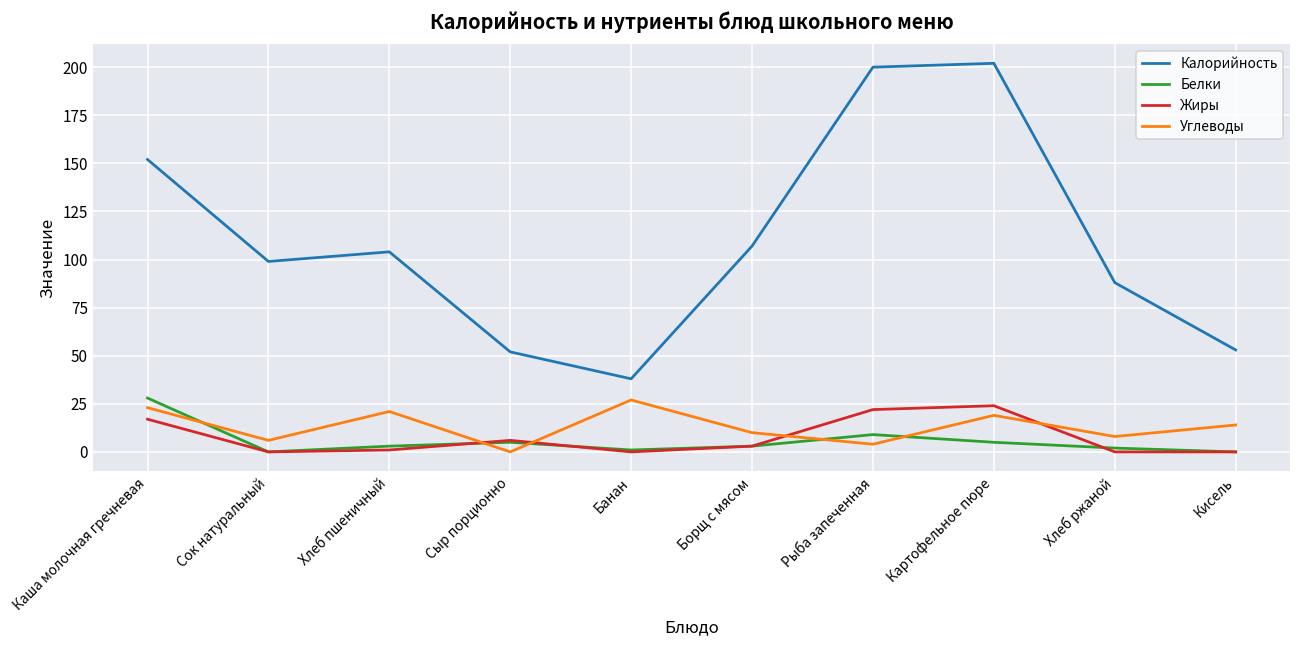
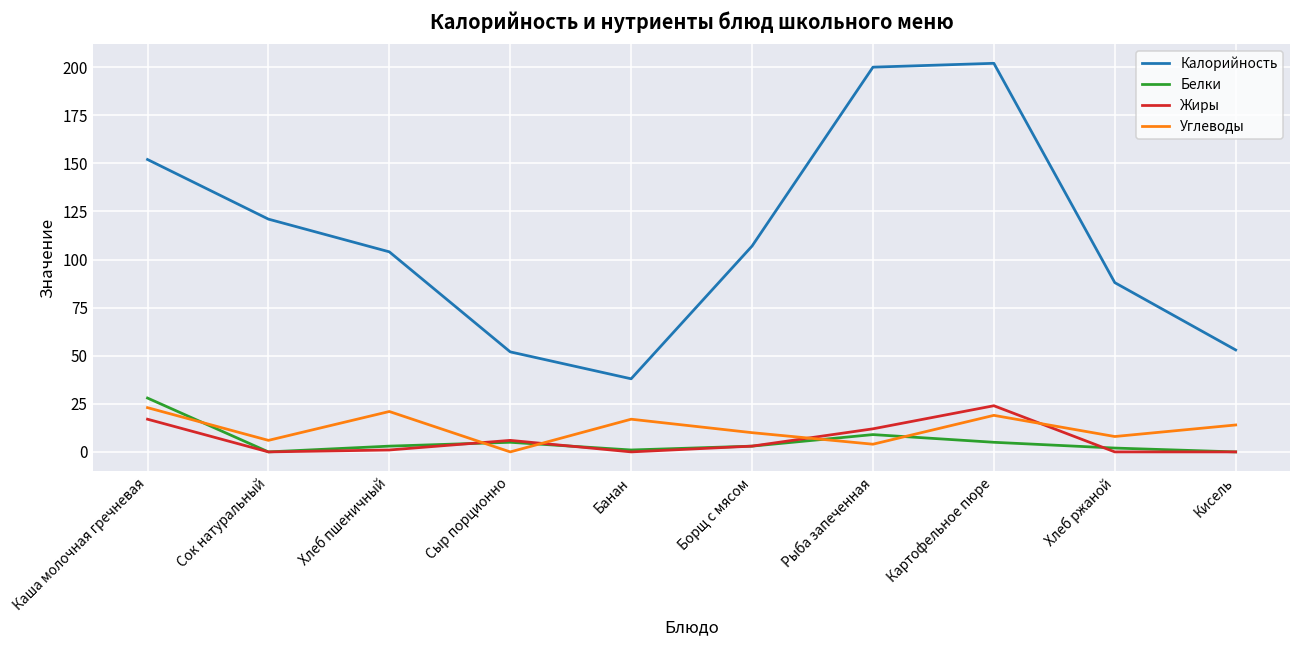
Калорийность, Сок натуральный: 99 -> 121
Углеводы, Банан: 27 -> 17
Жиры, Рыба запеченная: 22 -> 12
